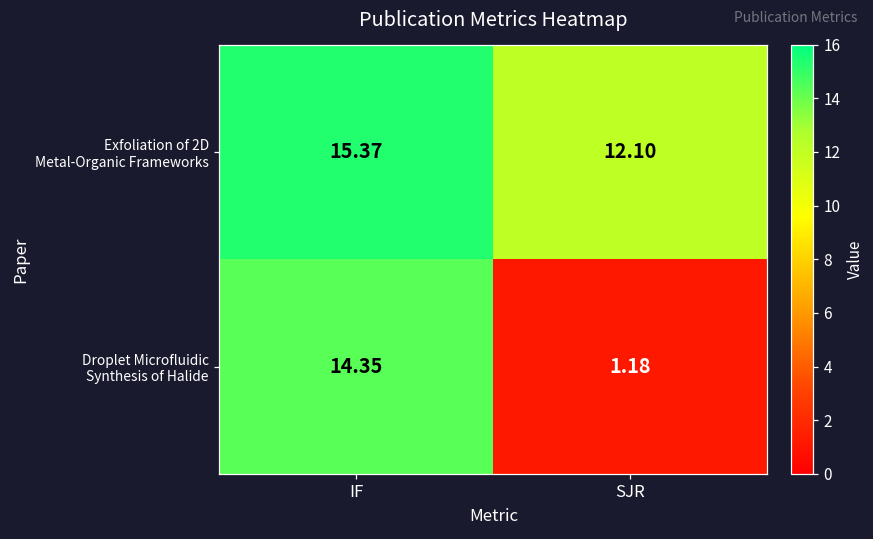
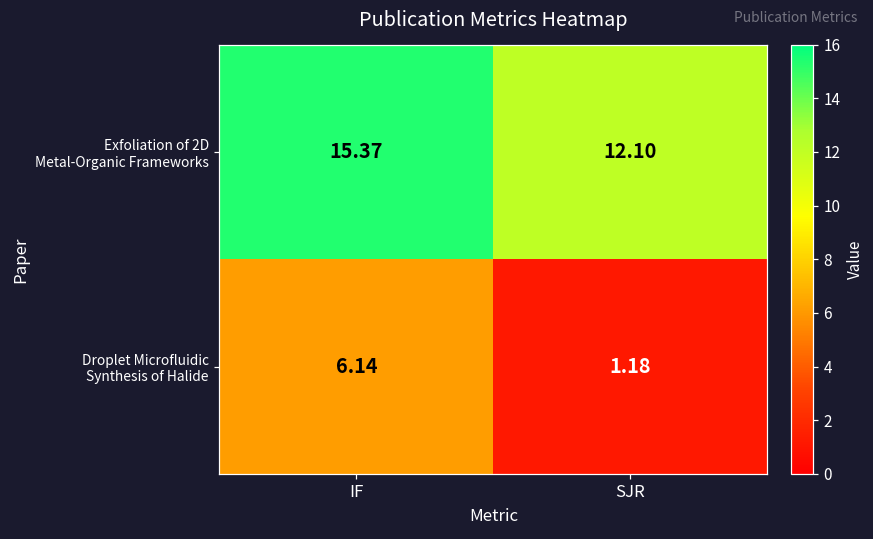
Droplet Microfluidic Synthesis of Halide, IF: 14.35 -> 6.14
